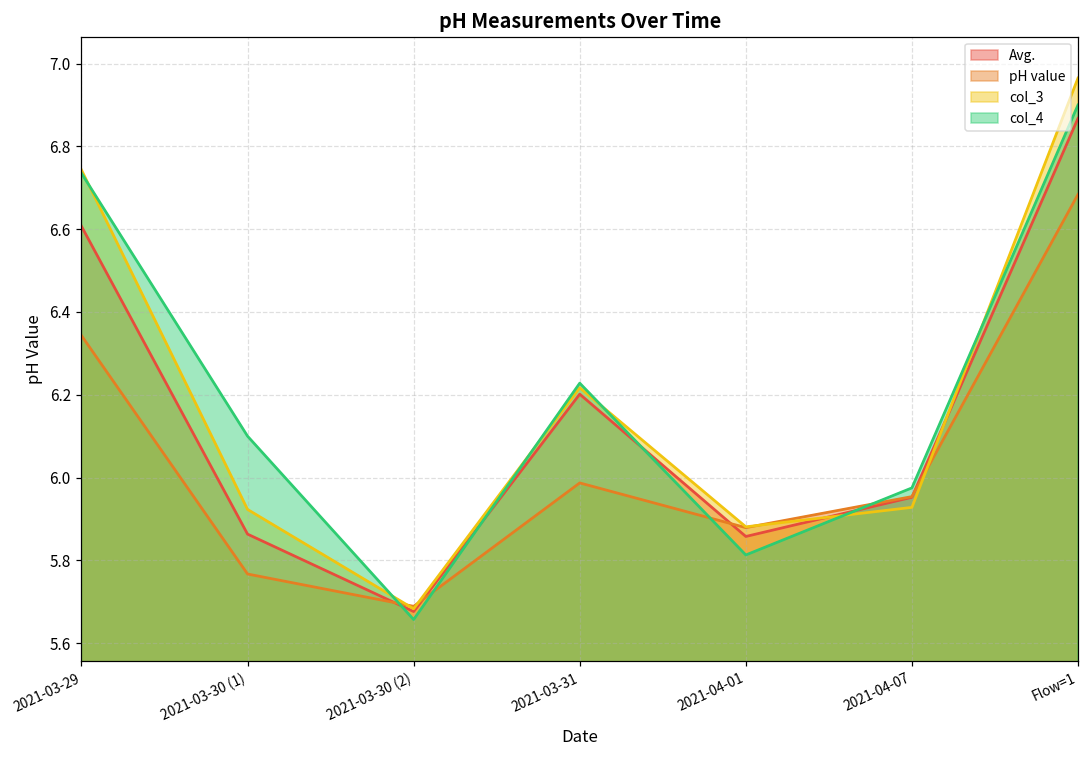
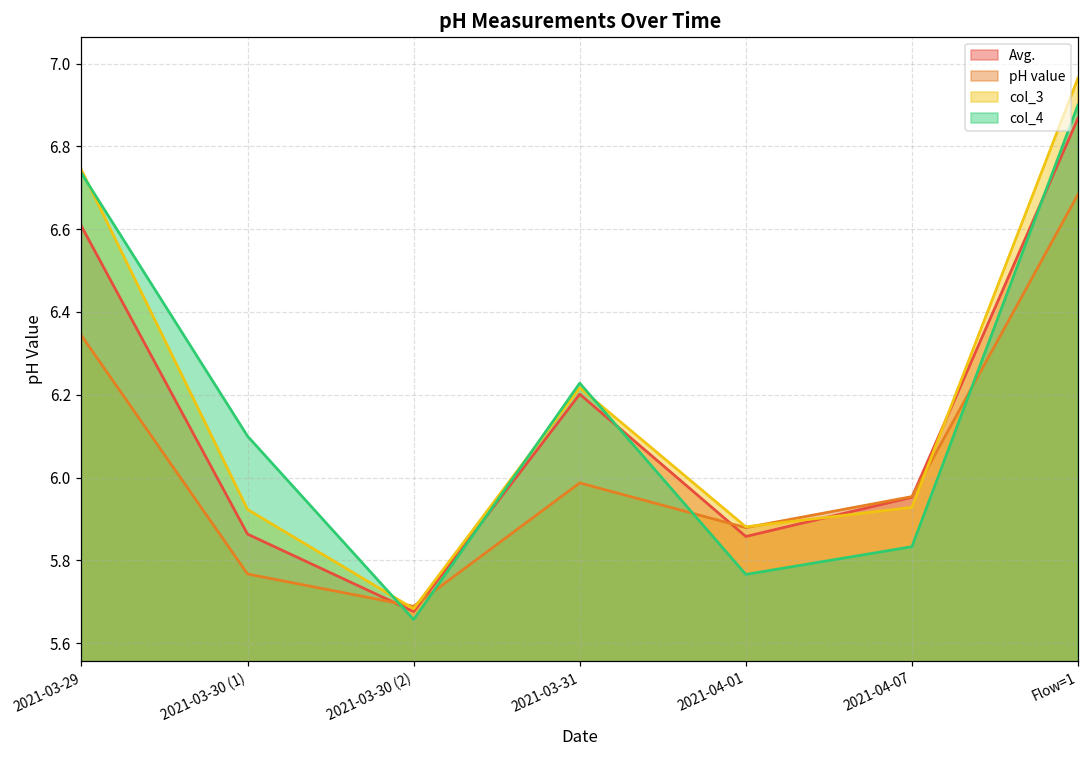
col_4, 2021-04-01: 5.81 -> 5.77
col_4, 2021-04-07: 5.98 -> 5.83
